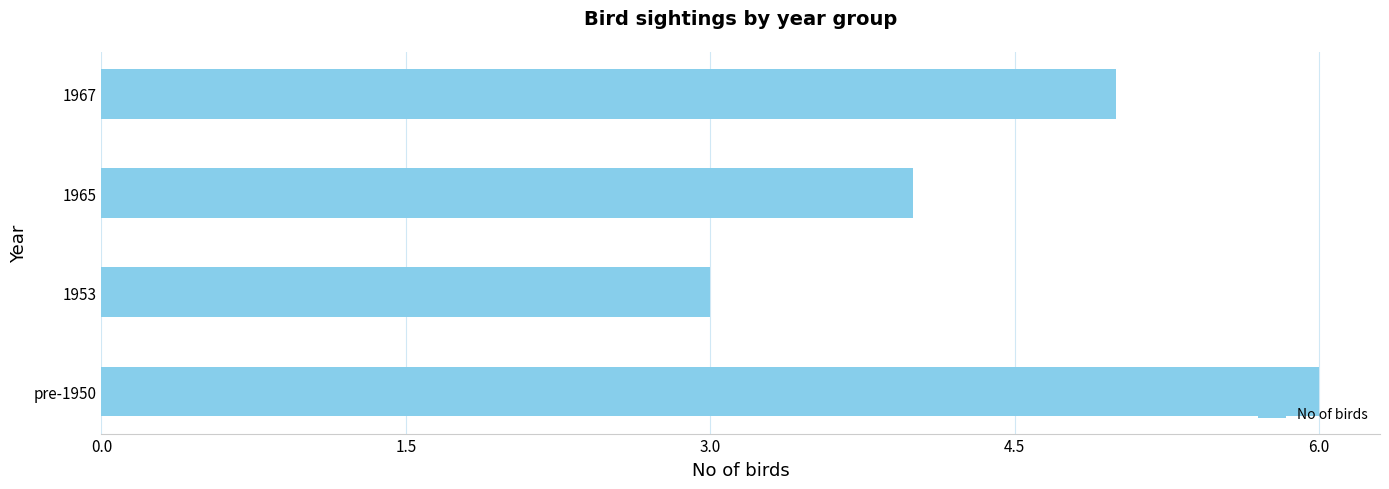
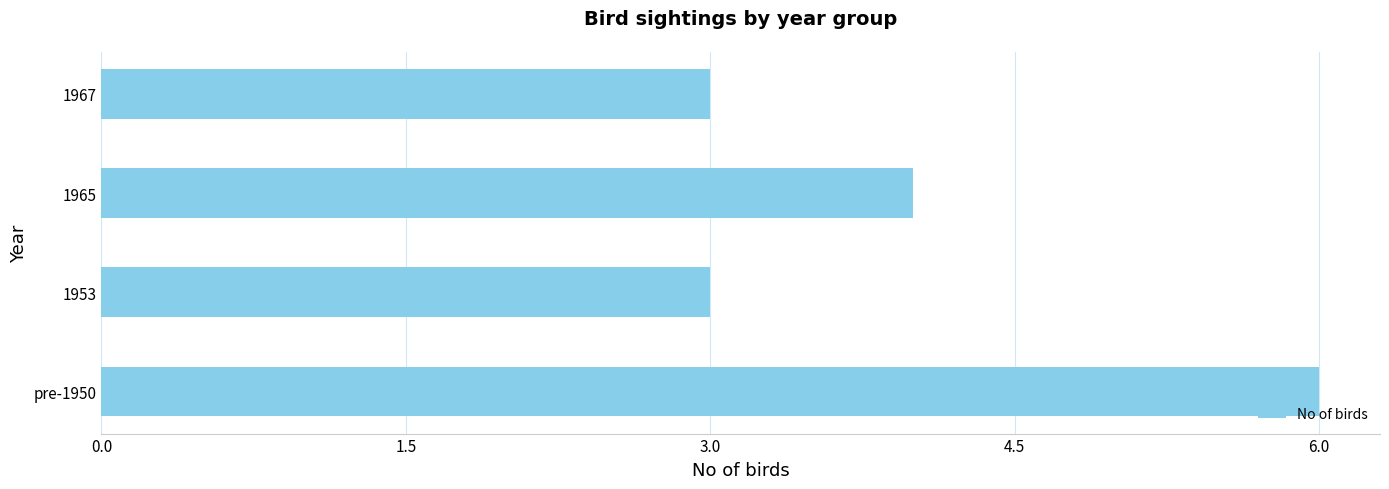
1967: 5 -> 3
